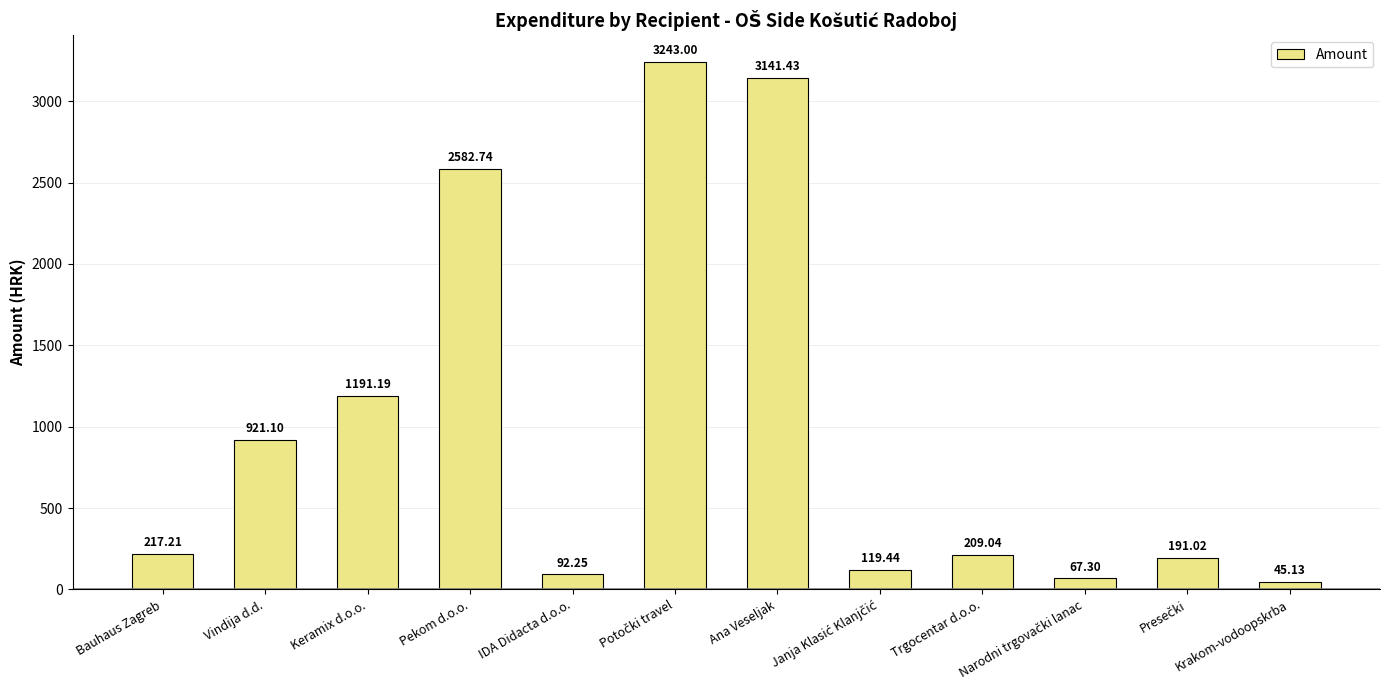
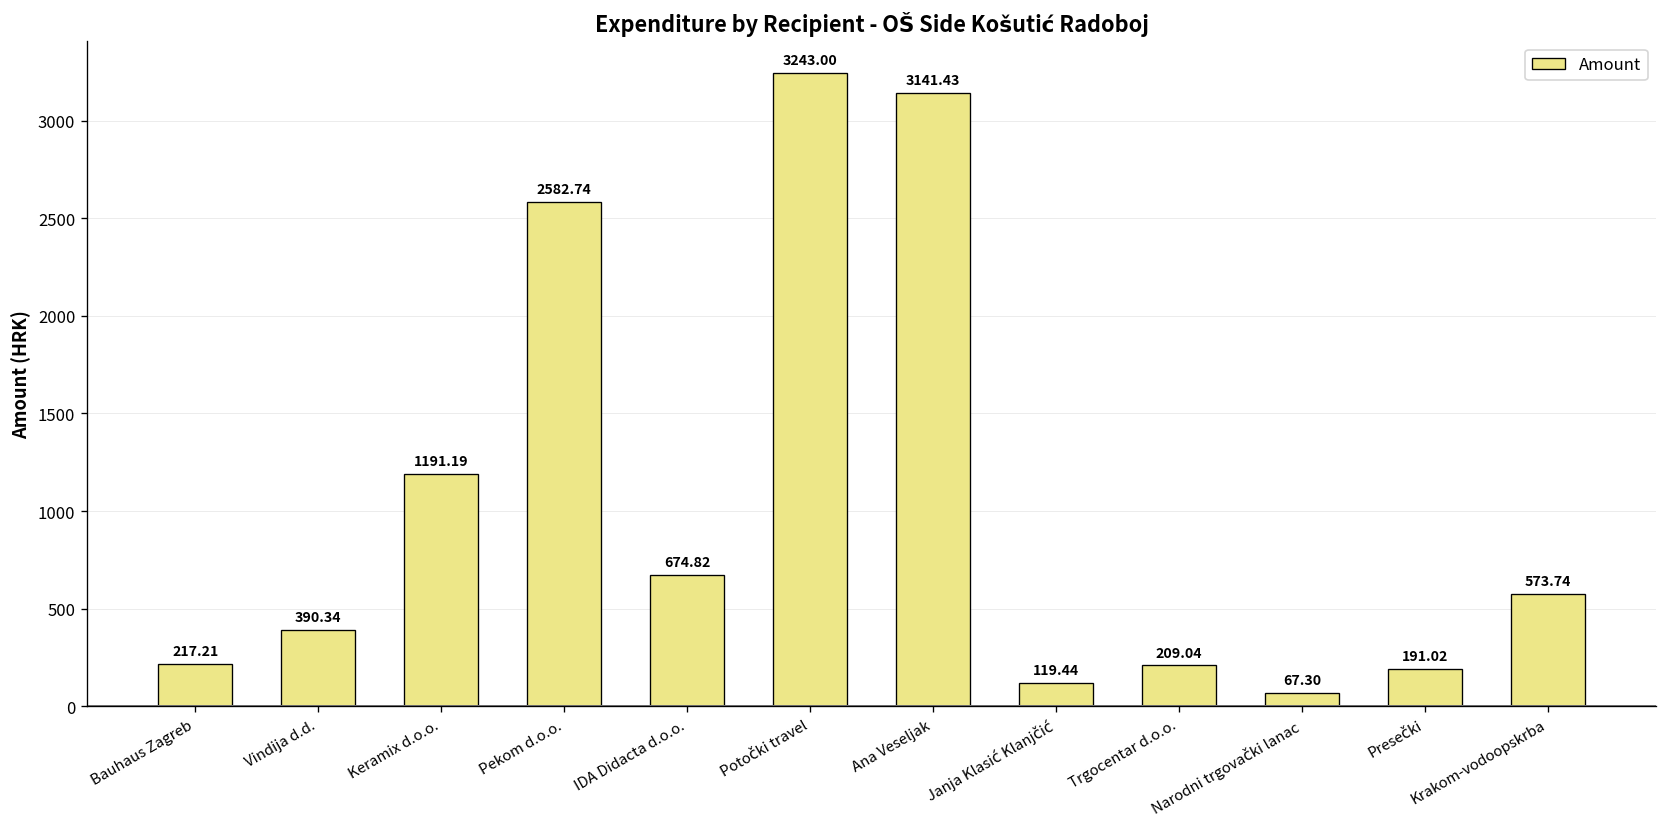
Vindija d.d.: 921.10 -> 390.34
IDA Didacta d.o.o.: 92.25 -> 674.82
Krakom-vodoopskrba: 45.13 -> 573.74
